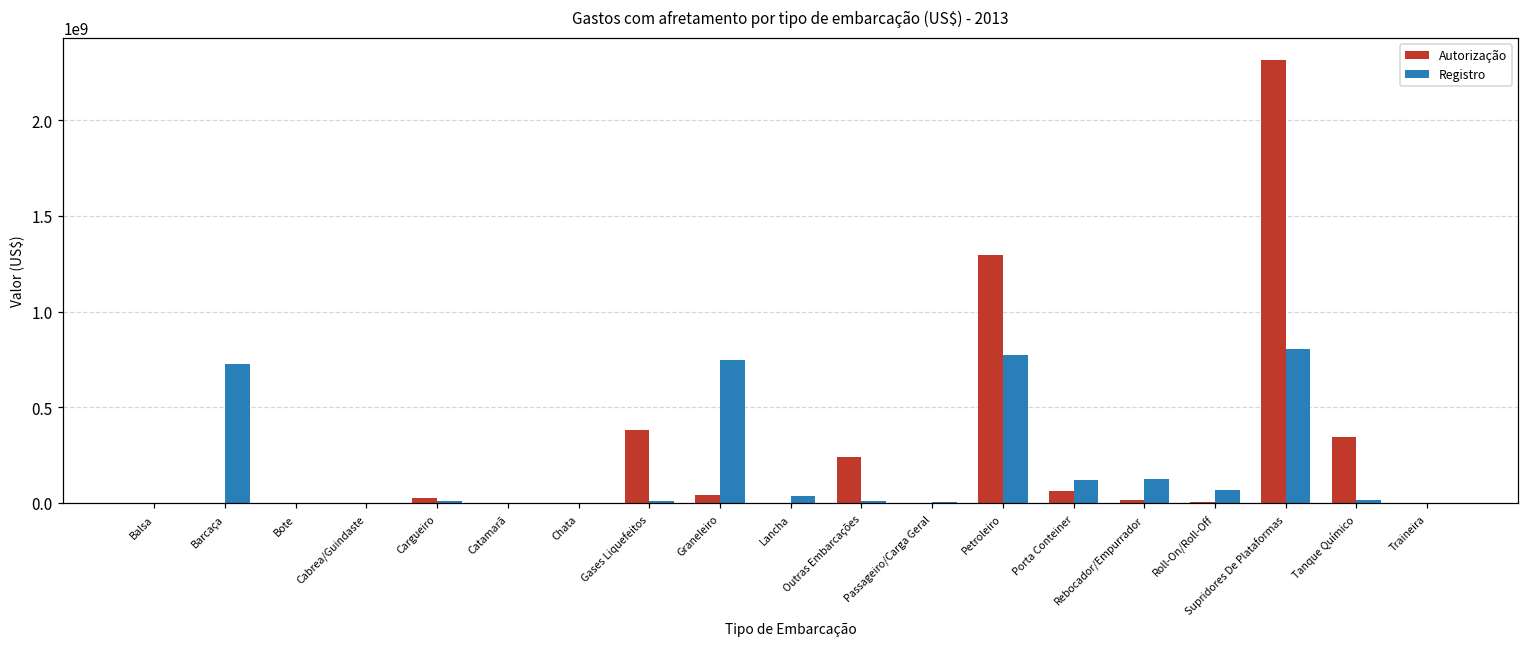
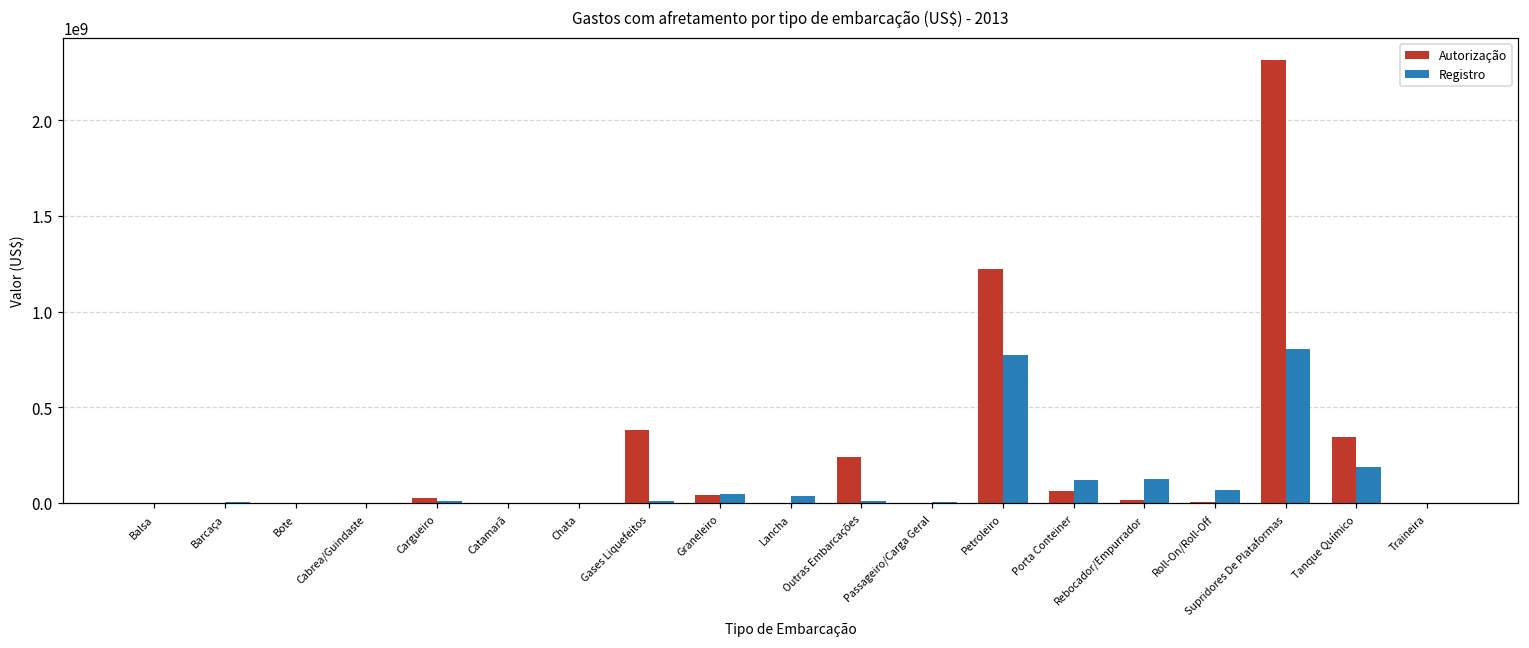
Registro, Barcaça: 730000000 -> 0
Registro, Graneleiro: 750000000 -> 50000000
Autorização, Petroleiro: 1300000000 -> 1220000000
Registro, Tanque Químico: 10000000 -> 190000000
